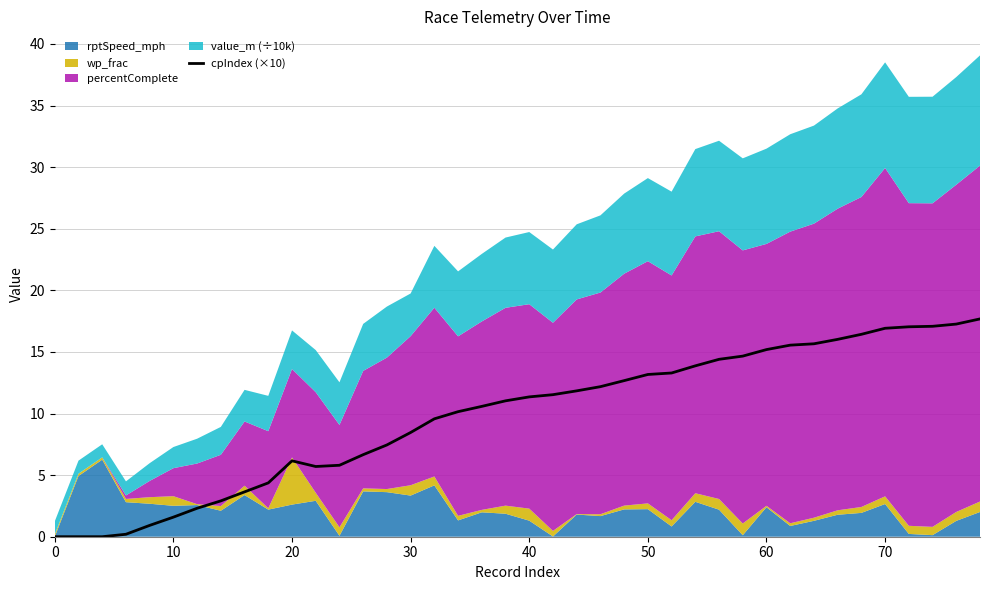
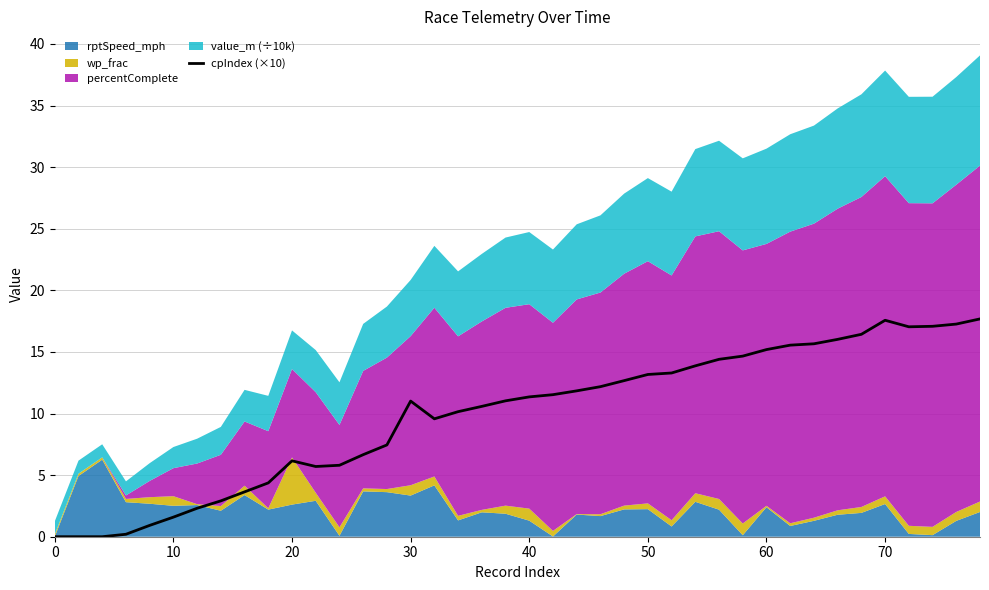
cpIndex (×10), 30: 8.5 -> 11.0
value_m (÷10k), 30: 3.5 -> 4.6
cpIndex (×10), 70: 16.9 -> 17.6
percentComplete, 70: 26.7 -> 26.0
